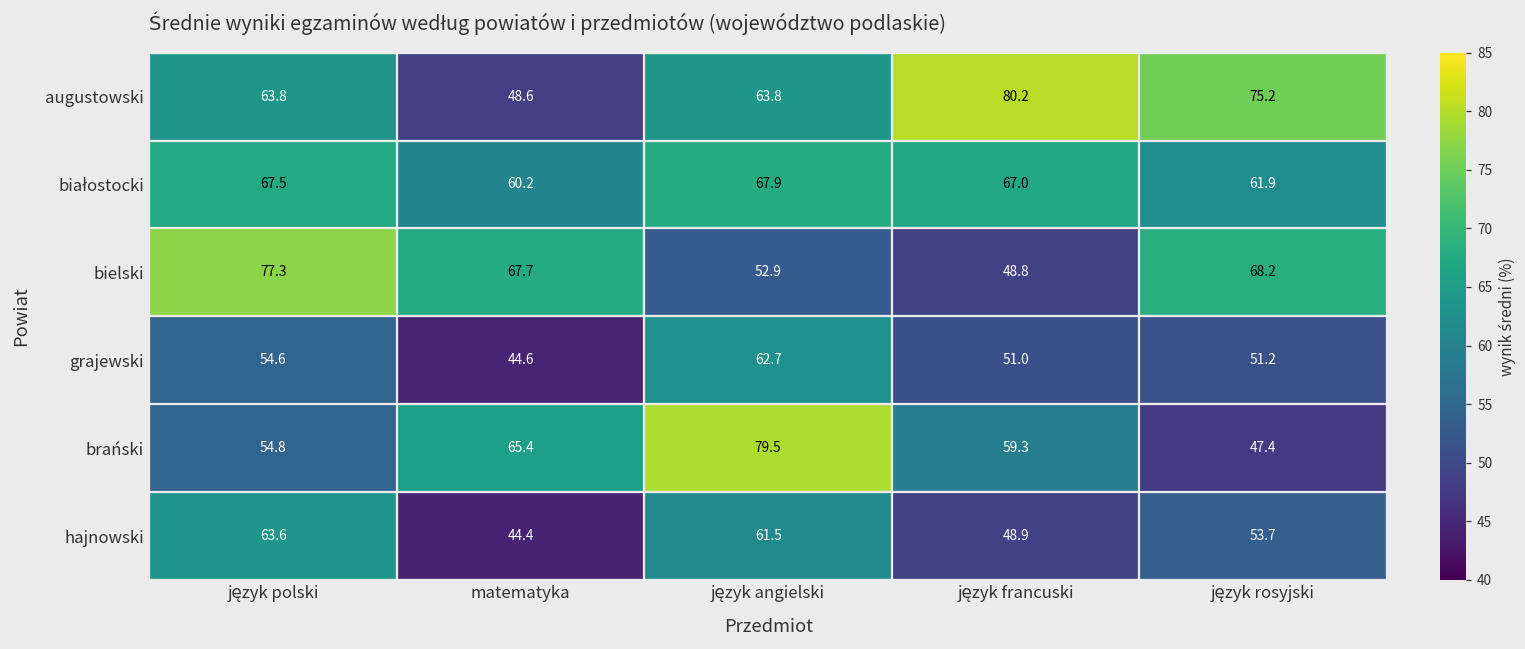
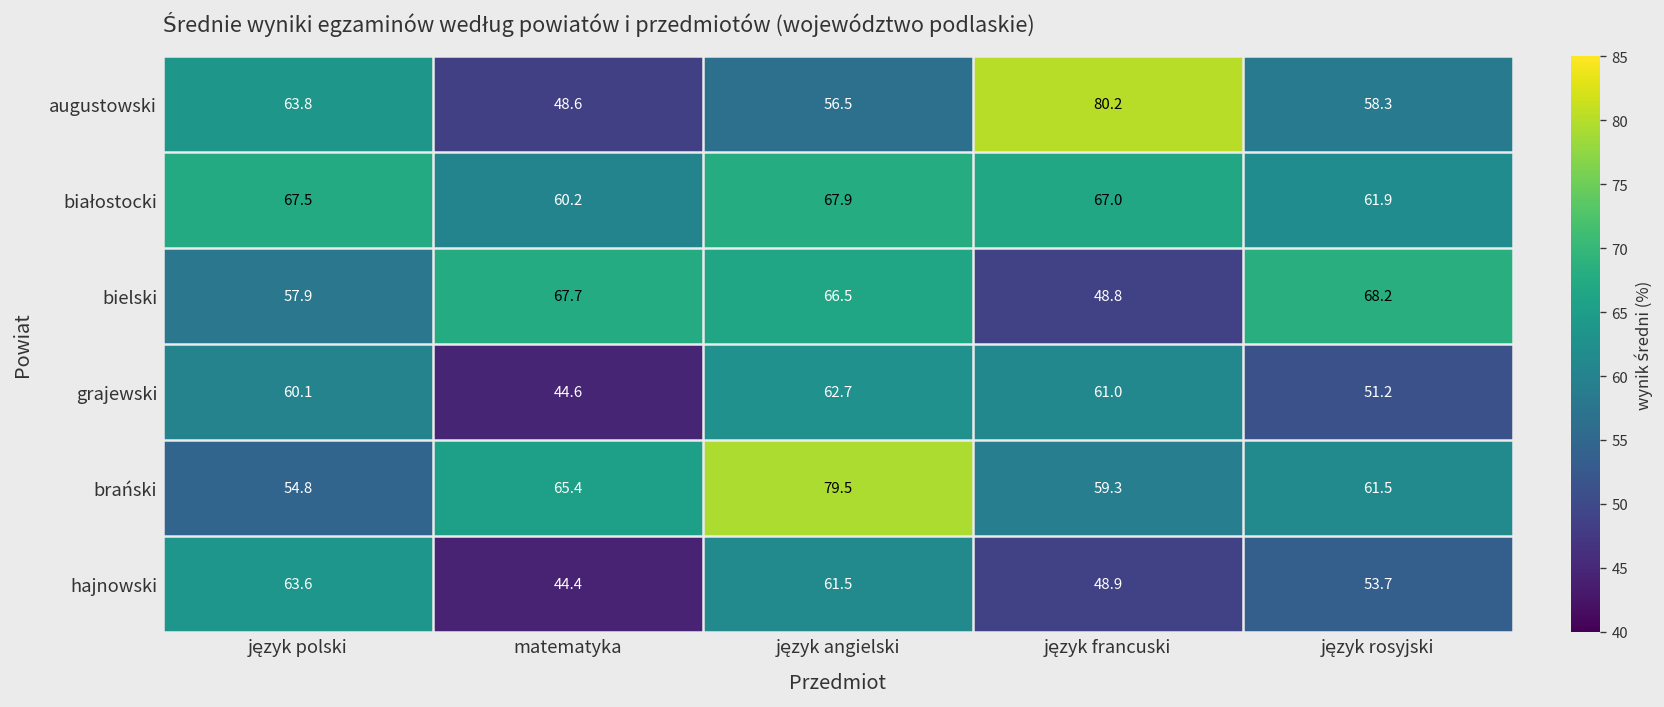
augustowski, język angielski: 63.8 -> 56.5
augustowski, język rosyjski: 75.2 -> 58.3
bielski, język polski: 77.3 -> 57.9
bielski, język angielski: 52.9 -> 66.5
grajewski, język polski: 54.6 -> 60.1
grajewski, język francuski: 51.0 -> 61.0
brański, język rosyjski: 47.4 -> 61.5
